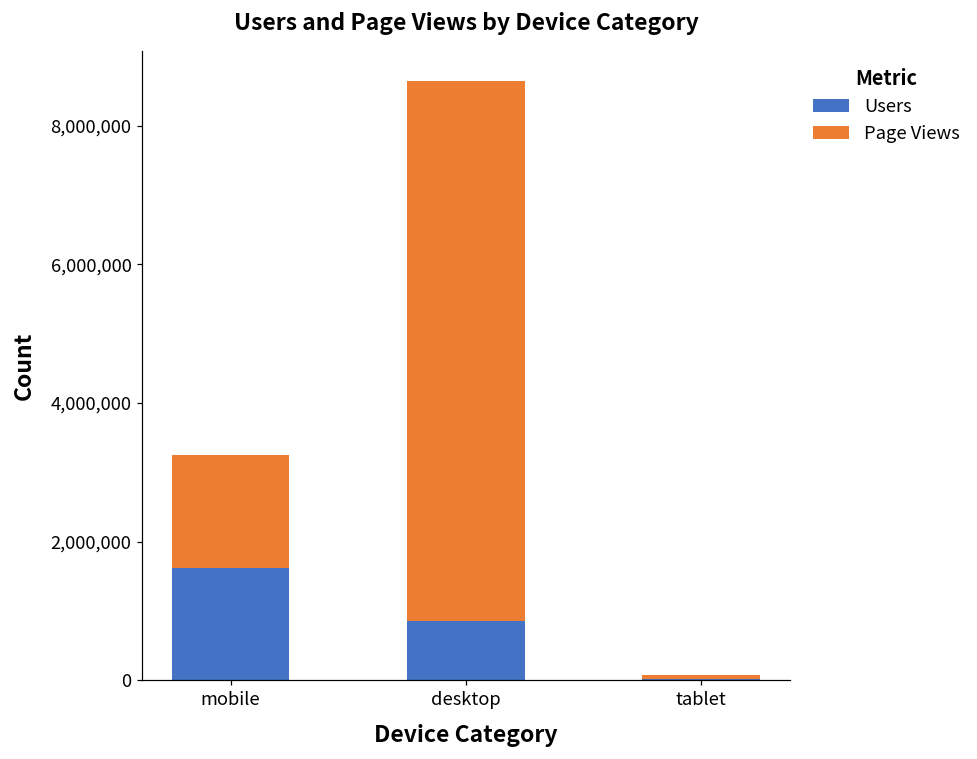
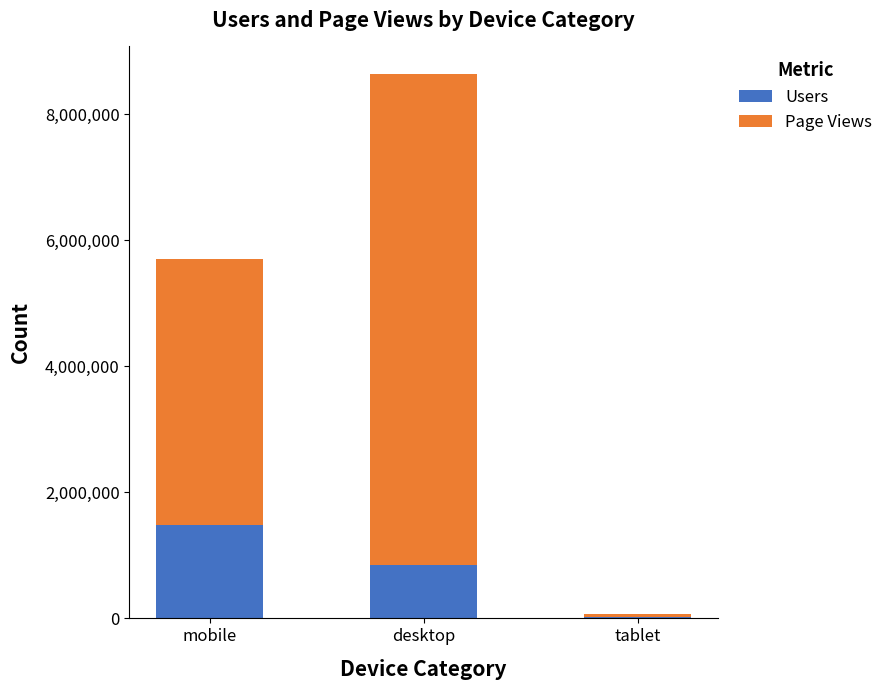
Users, mobile: 1,600,000 -> 1,500,000
Page Views, mobile: 1,600,000 -> 4,200,000
